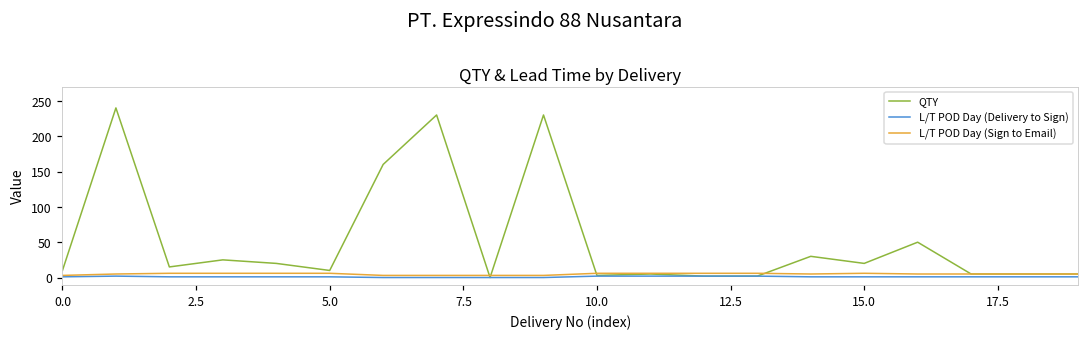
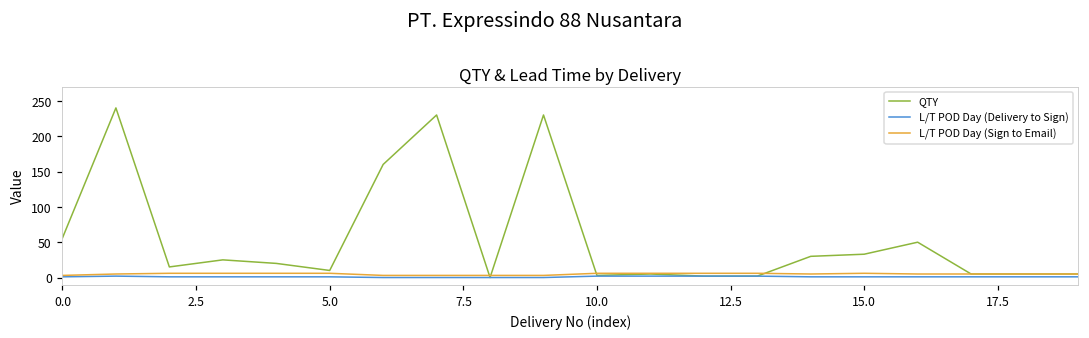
QTY, 0.0: 10 -> 60
QTY, 15.0: 20 -> 30
